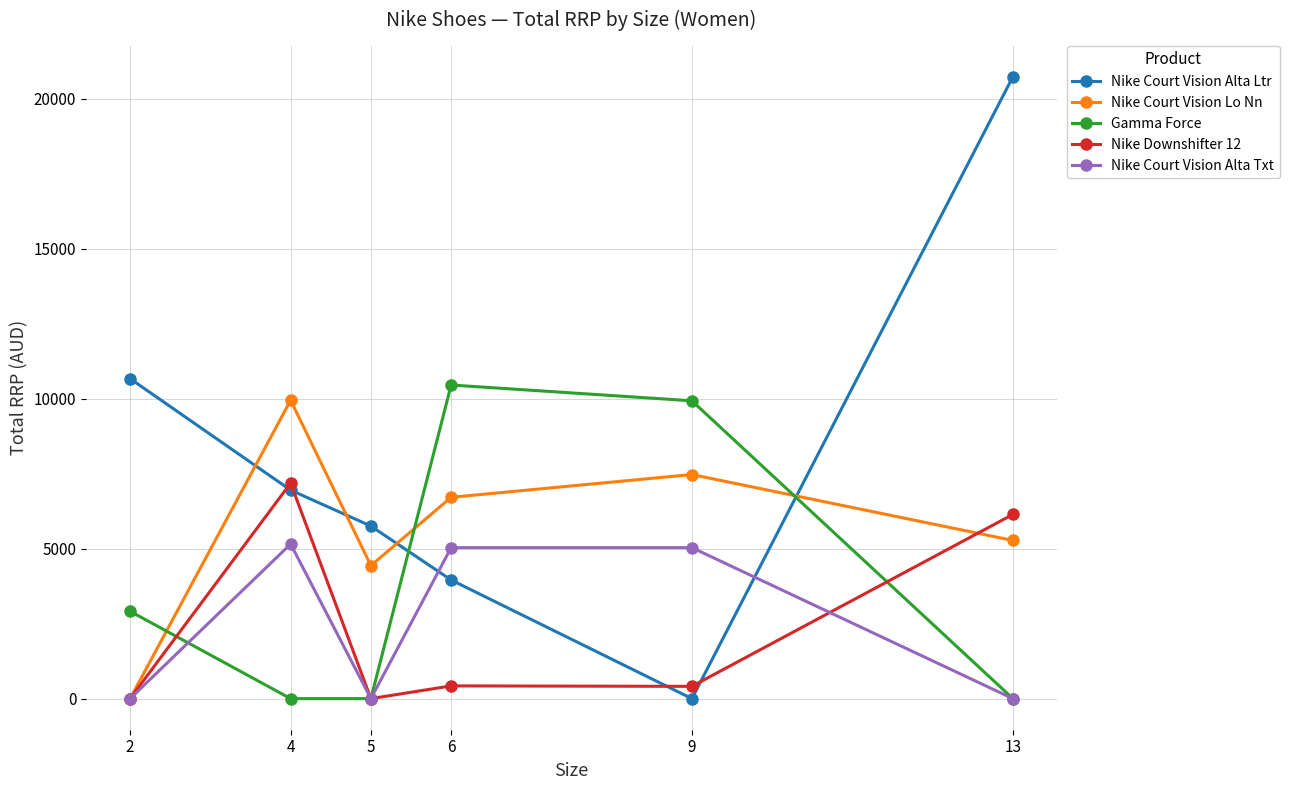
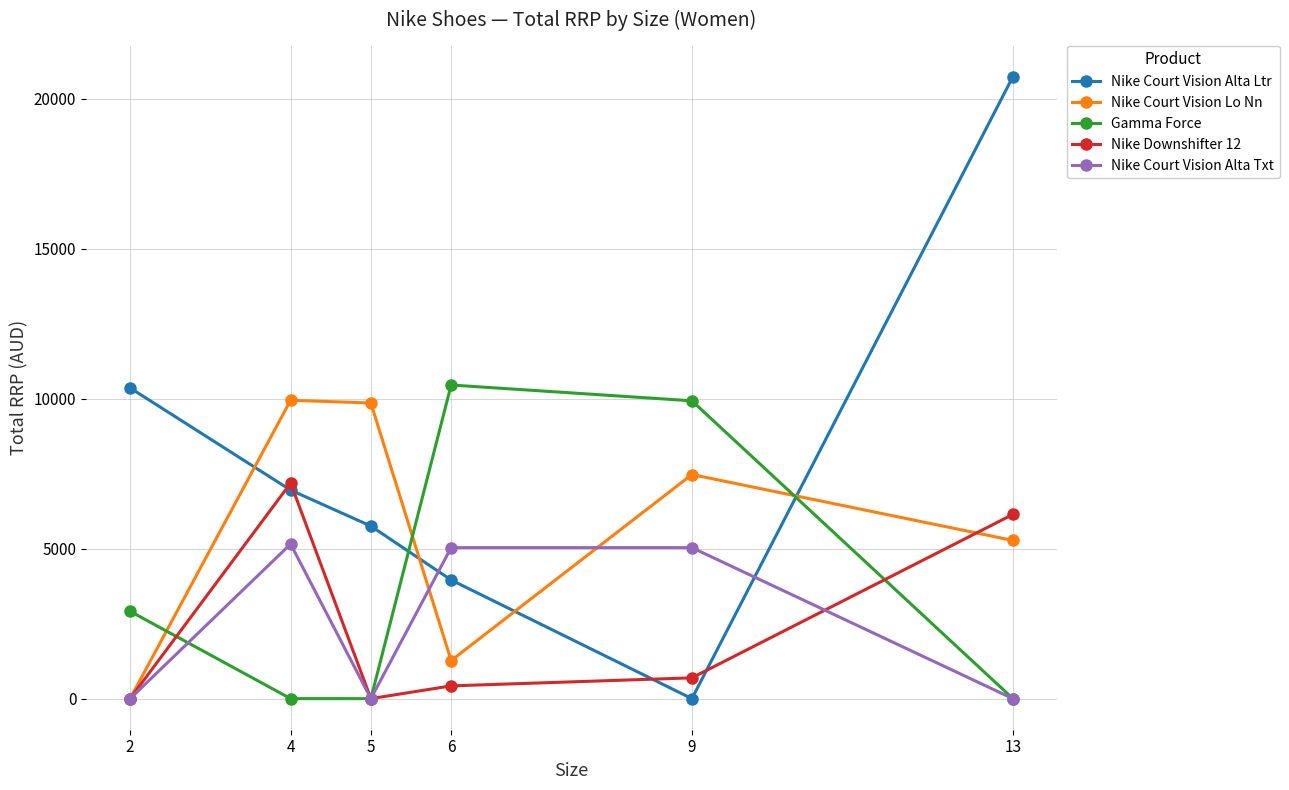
Nike Court Vision Alta Ltr, 2: 10700 -> 10400
Nike Court Vision Lo Nn, 5: 4400 -> 9900
Nike Court Vision Lo Nn, 6: 6700 -> 1300
Nike Downshifter 12, 9: 400 -> 700
